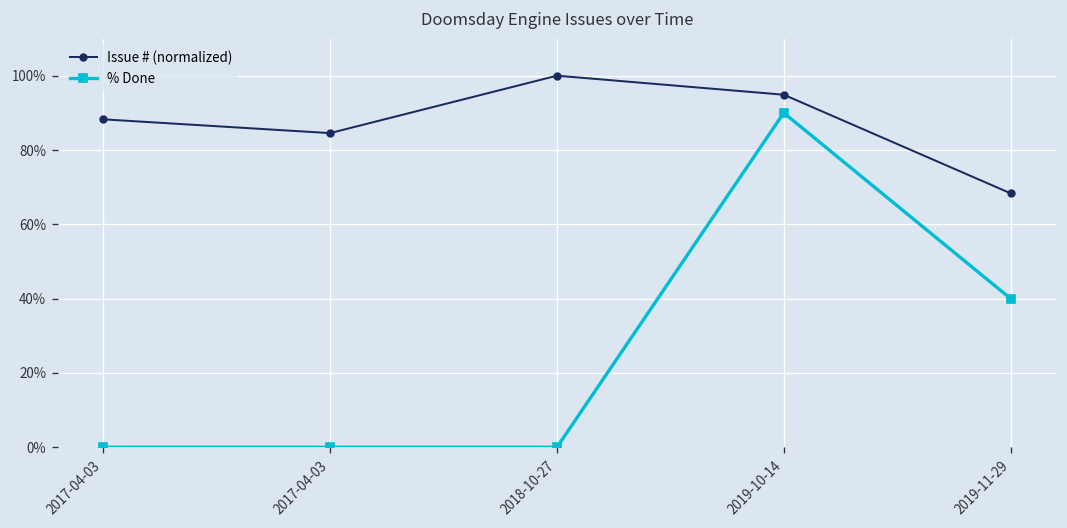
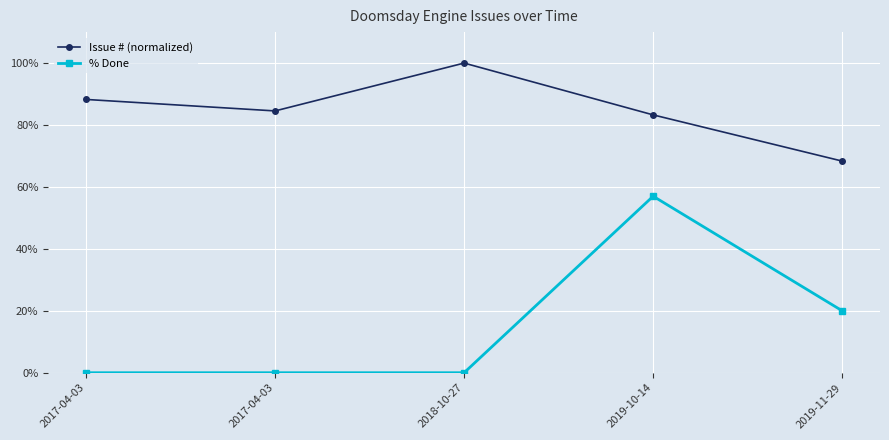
Issue # (normalized), 2019-10-14: 95% -> 83%
% Done, 2019-10-14: 90% -> 57%
% Done, 2019-11-29: 40% -> 20%
